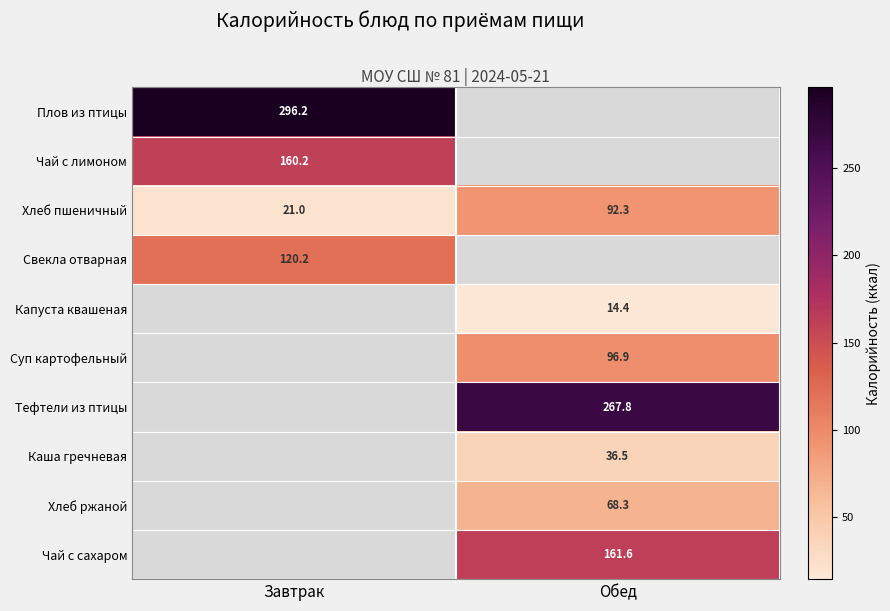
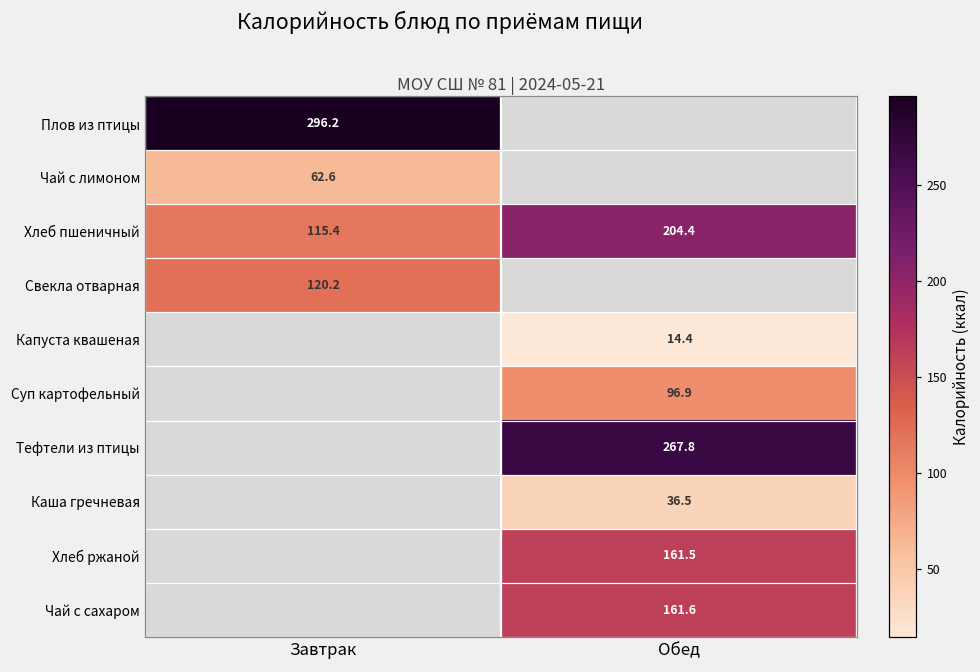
Чай с лимоном, Завтрак: 160.2 -> 62.6
Хлеб пшеничный, Завтрак: 21.0 -> 115.4
Хлеб пшеничный, Обед: 92.3 -> 204.4
Хлеб ржаной, Обед: 68.3 -> 161.5
